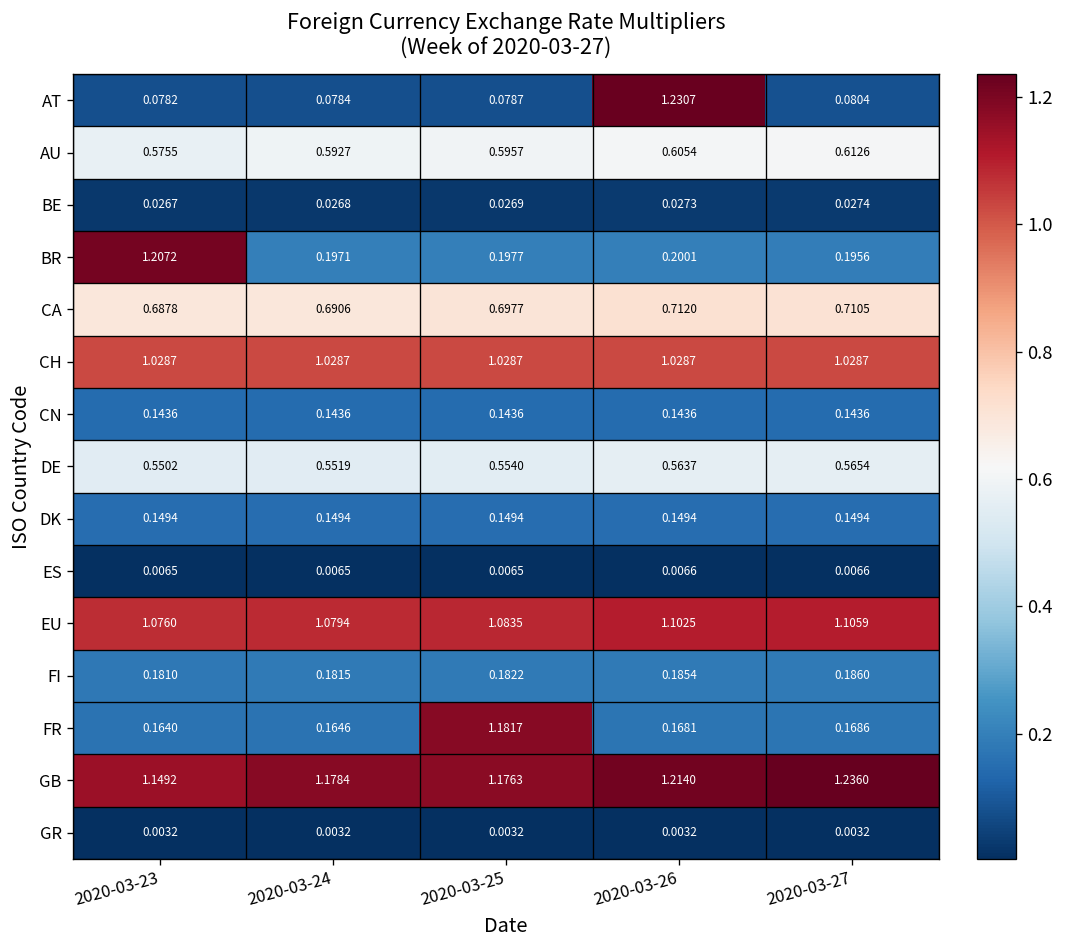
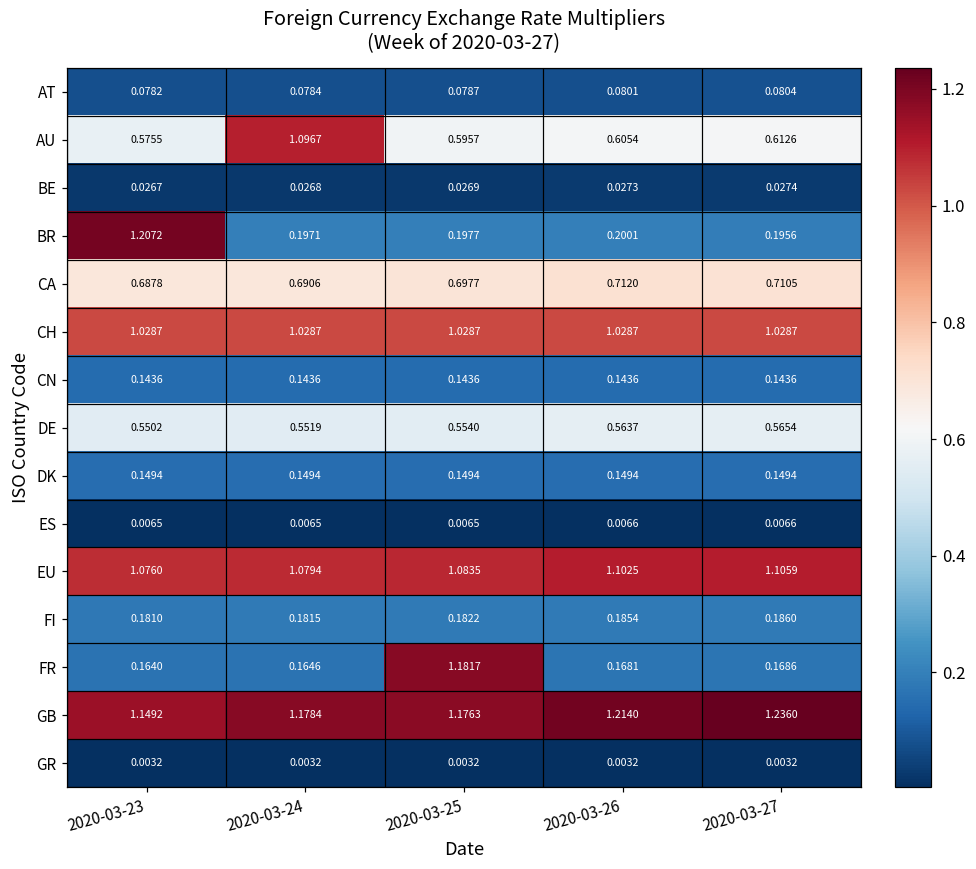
AT, 2020-03-26: 1.2307 -> 0.0801
AU, 2020-03-24: 0.5927 -> 1.0967
